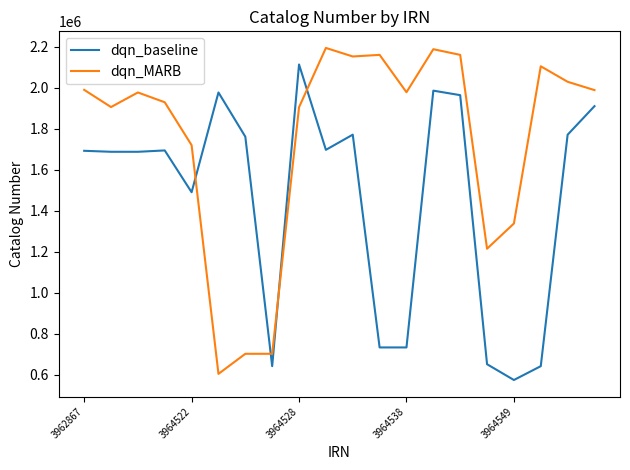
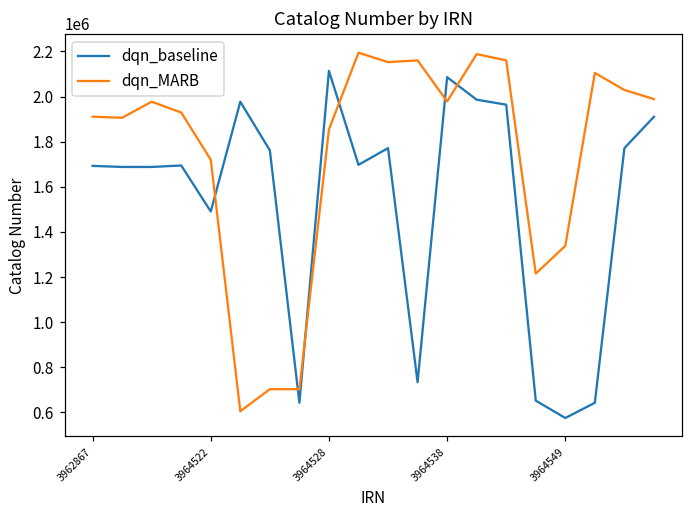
dqn_MARB, 3962867: 1990000 -> 1910000
dqn_MARB, 3964528: 1910000 -> 1850000
dqn_baseline, 3964538: 730000 -> 2090000
